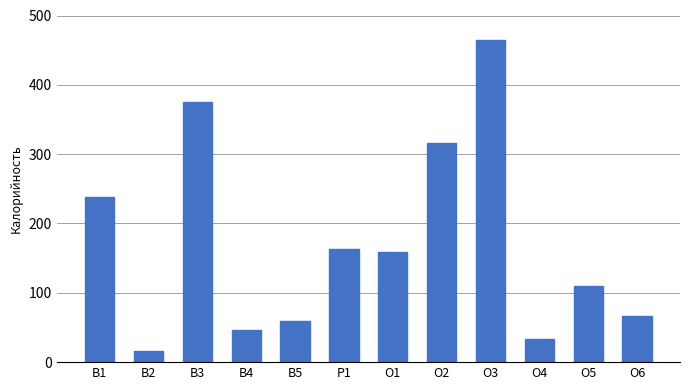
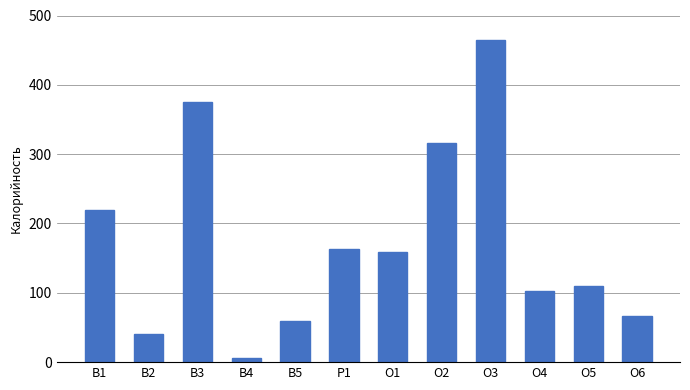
B1: 240 -> 220
B2: 20 -> 40
B4: 50 -> 10
O4: 30 -> 100
